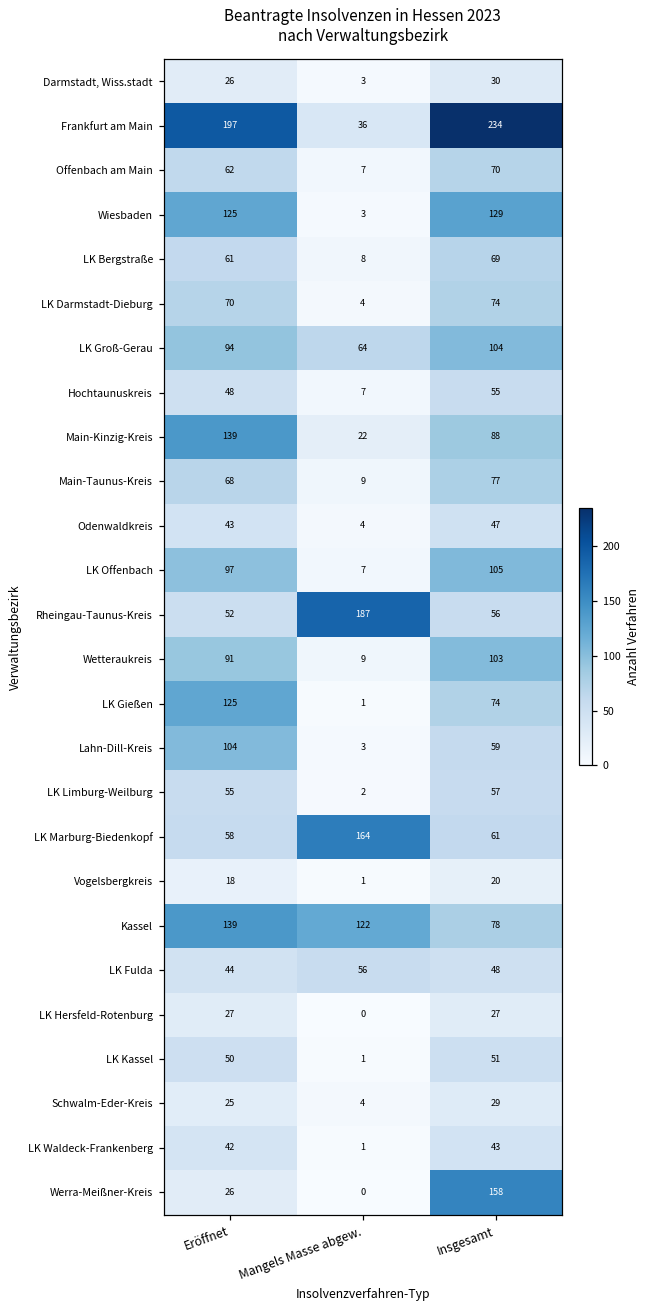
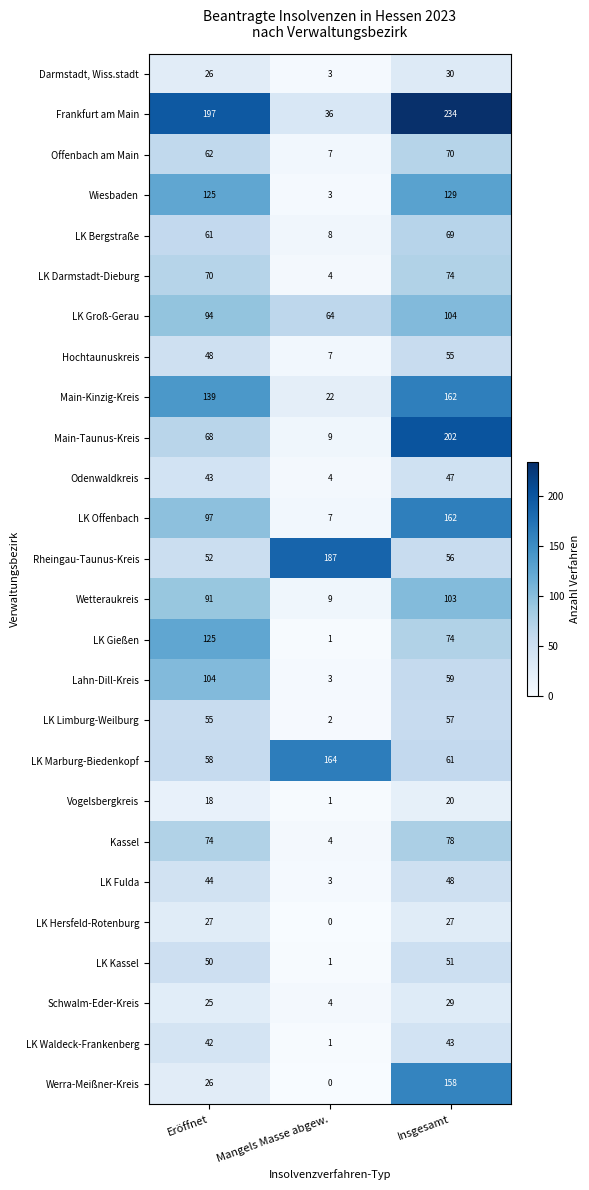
Main-Kinzig-Kreis, Insgesamt: 88 -> 162
Main-Taunus-Kreis, Insgesamt: 77 -> 202
LK Offenbach, Insgesamt: 105 -> 162
Kassel, Eröffnet: 139 -> 74
Kassel, Mangels Masse abgew.: 122 -> 4
LK Fulda, Mangels Masse abgew.: 56 -> 3
